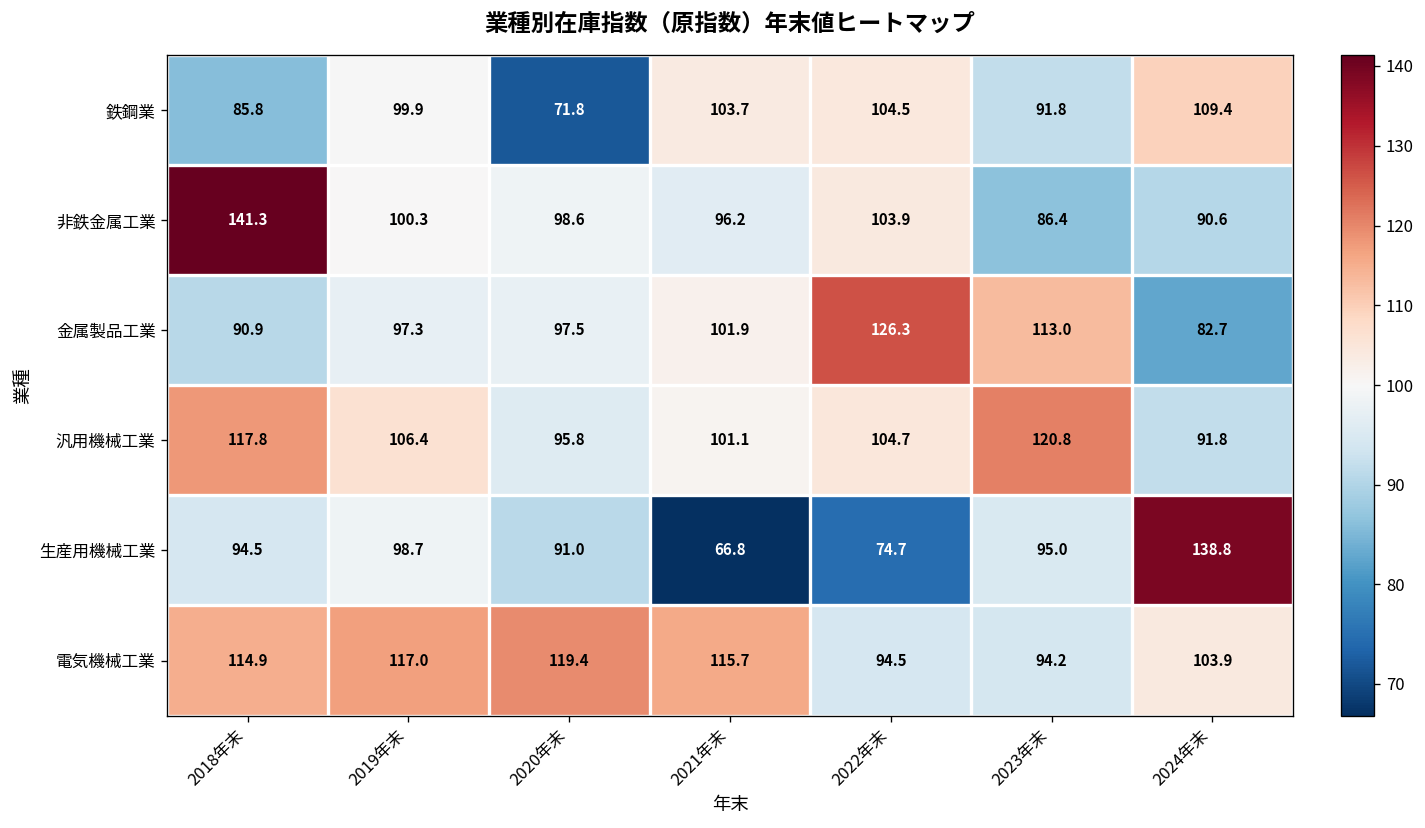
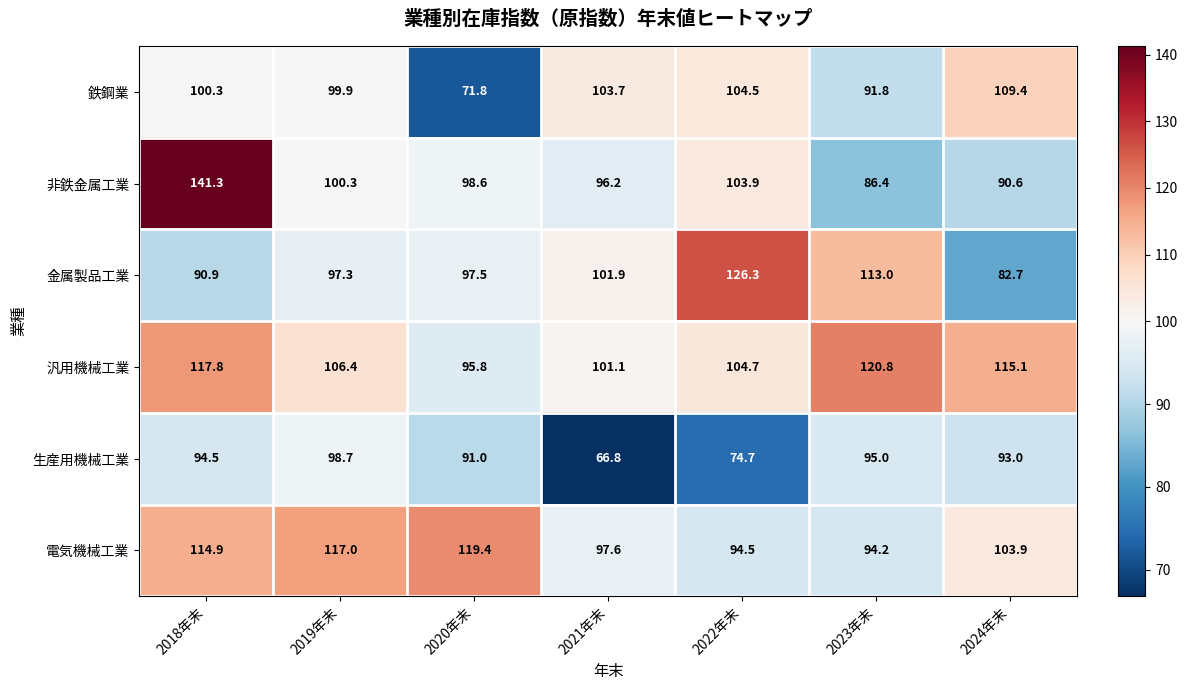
鉄鋼業, 2018年末: 85.8 -> 100.3
汎用機械工業, 2024年末: 91.8 -> 115.1
生産用機械工業, 2024年末: 138.8 -> 93.0
電気機械工業, 2021年末: 115.7 -> 97.6
